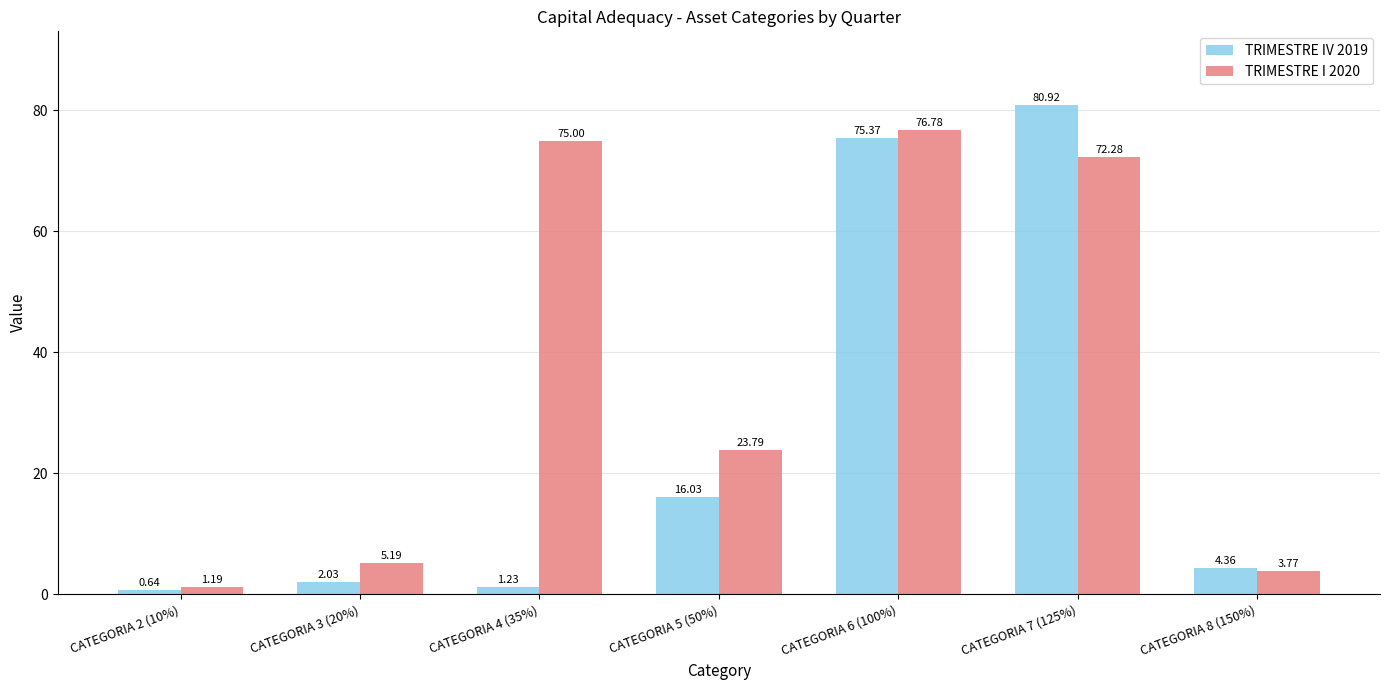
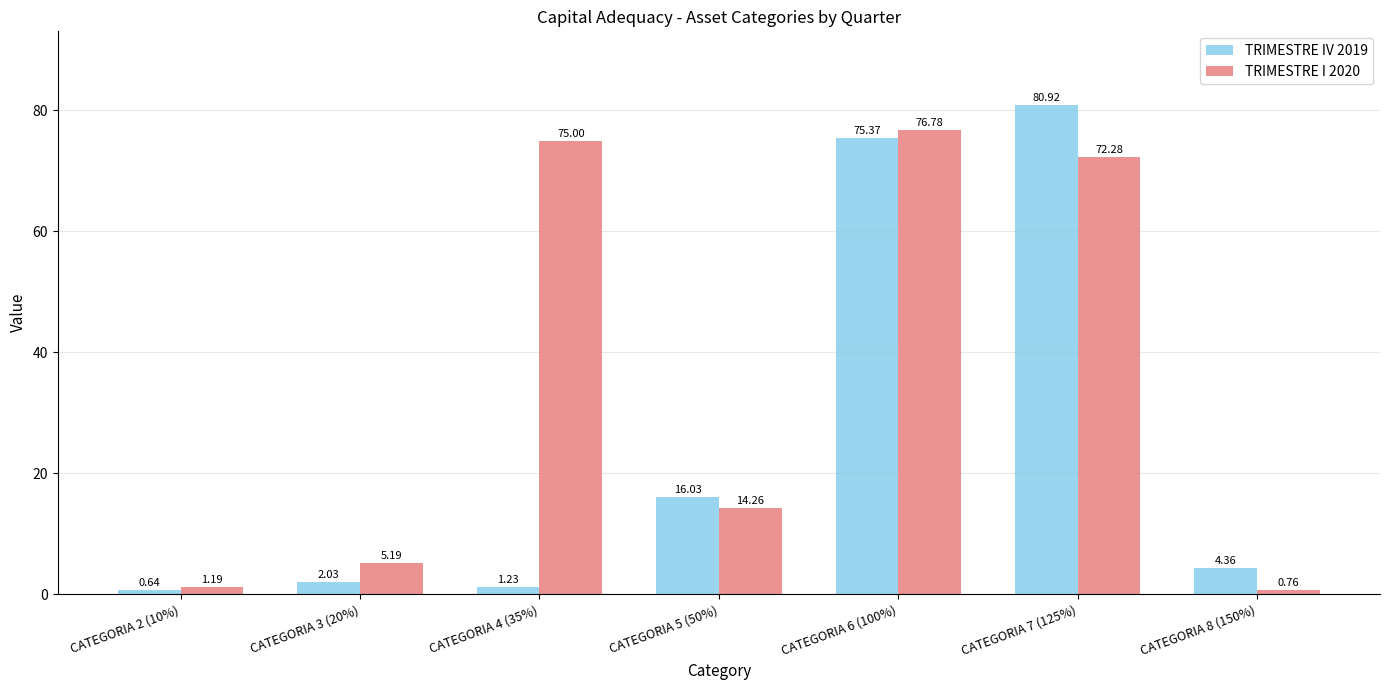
TRIMESTRE I 2020, CATEGORIA 5 (50%): 23.79 -> 14.26
TRIMESTRE I 2020, CATEGORIA 8 (150%): 3.77 -> 0.76
